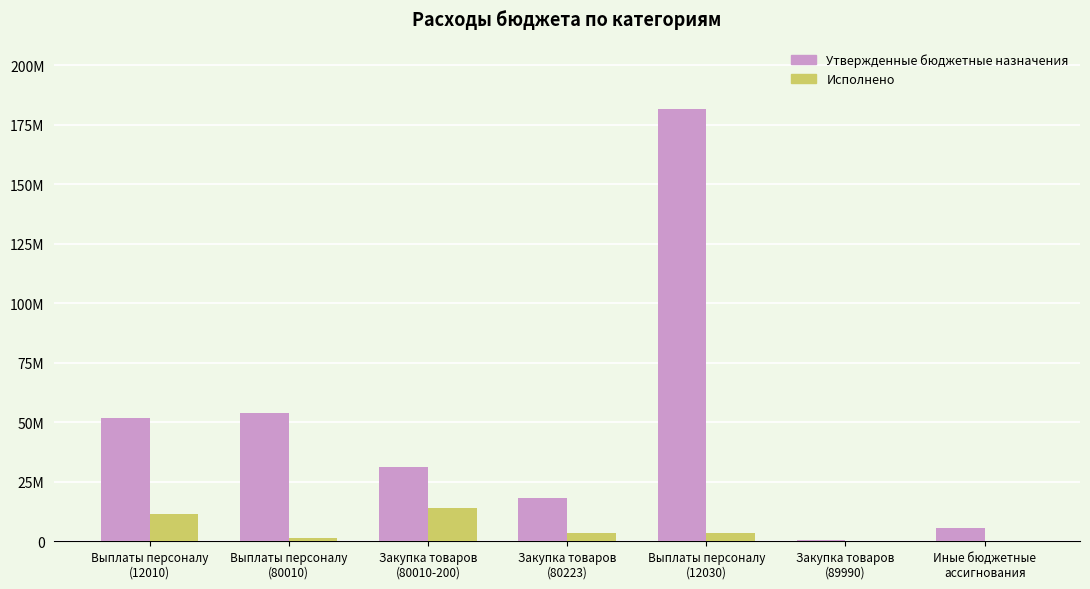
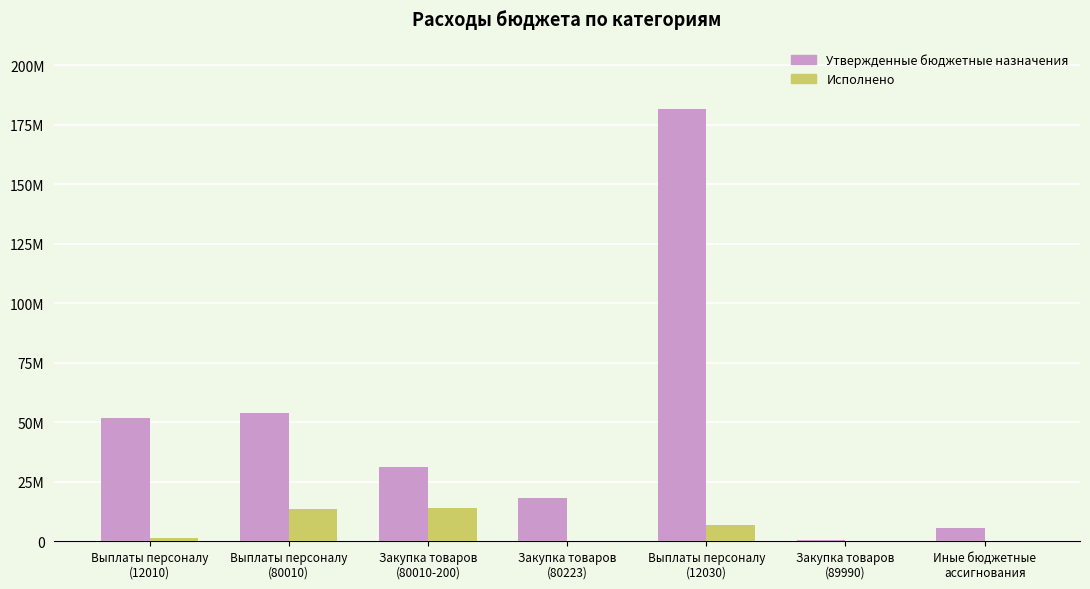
Исполнено, Выплаты персоналу (12010): 11000000 -> 1000000
Исполнено, Выплаты персоналу (80010): 1000000 -> 14000000
Исполнено, Закупка товаров (80223): 3000000 -> 0
Исполнено, Выплаты персоналу (12030): 3000000 -> 7000000
